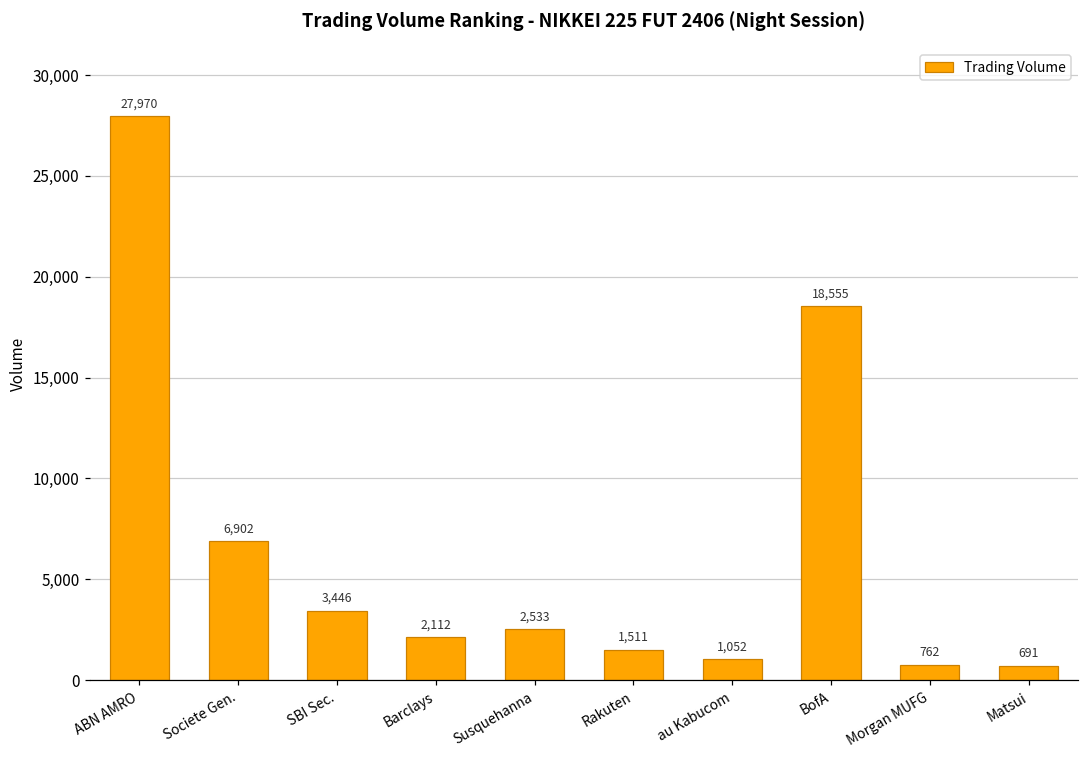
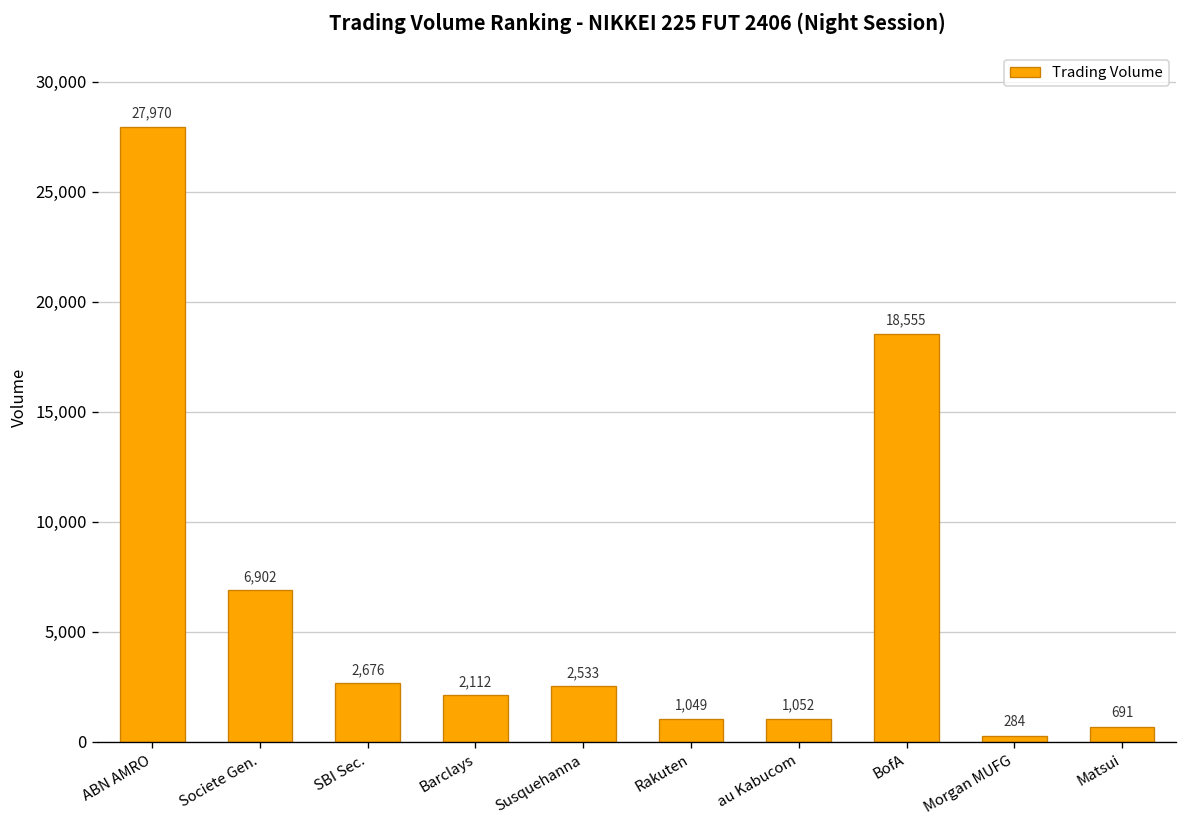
SBI Sec.: 3,446 -> 2,676
Rakuten: 1,511 -> 1,049
Morgan MUFG: 762 -> 284
